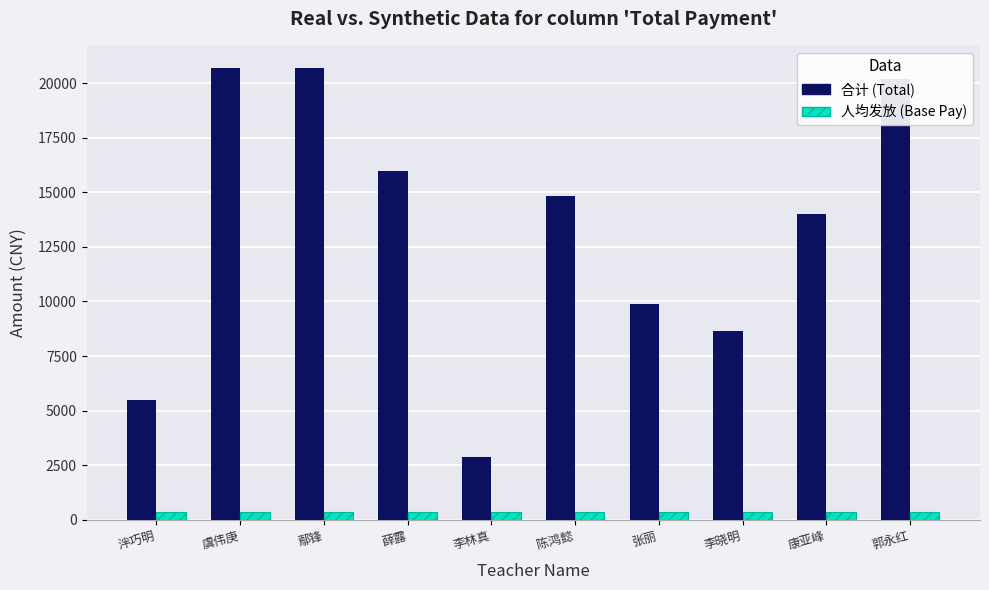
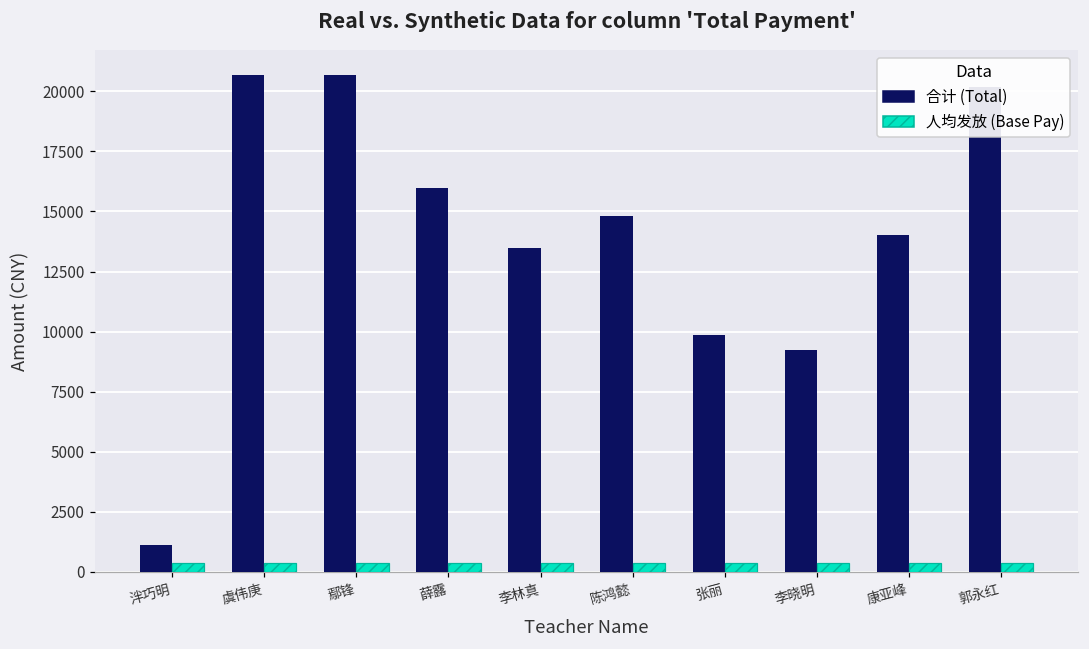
合计 (Total), 泮巧明: 5500 -> 1100
合计 (Total), 李林真: 2900 -> 13500
合计 (Total), 李晓明: 8700 -> 9200
